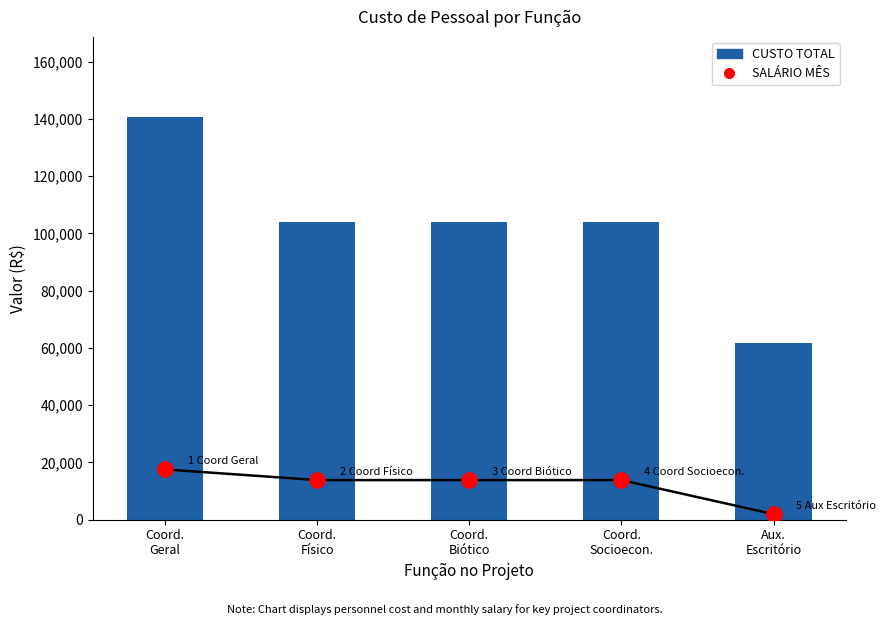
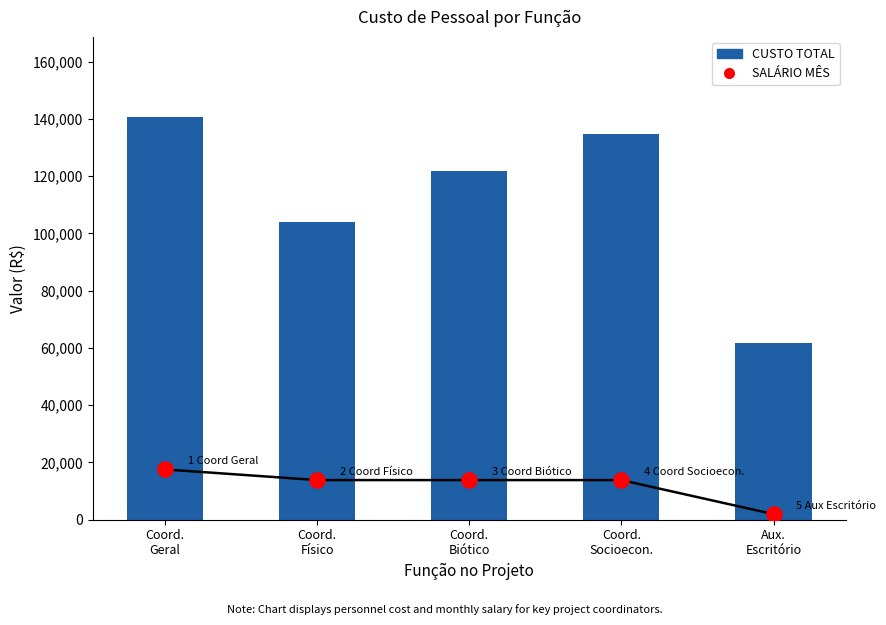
CUSTO TOTAL, Coord. Biótico: 104,000 -> 122,000
CUSTO TOTAL, Coord. Socioecon.: 104,000 -> 135,000
